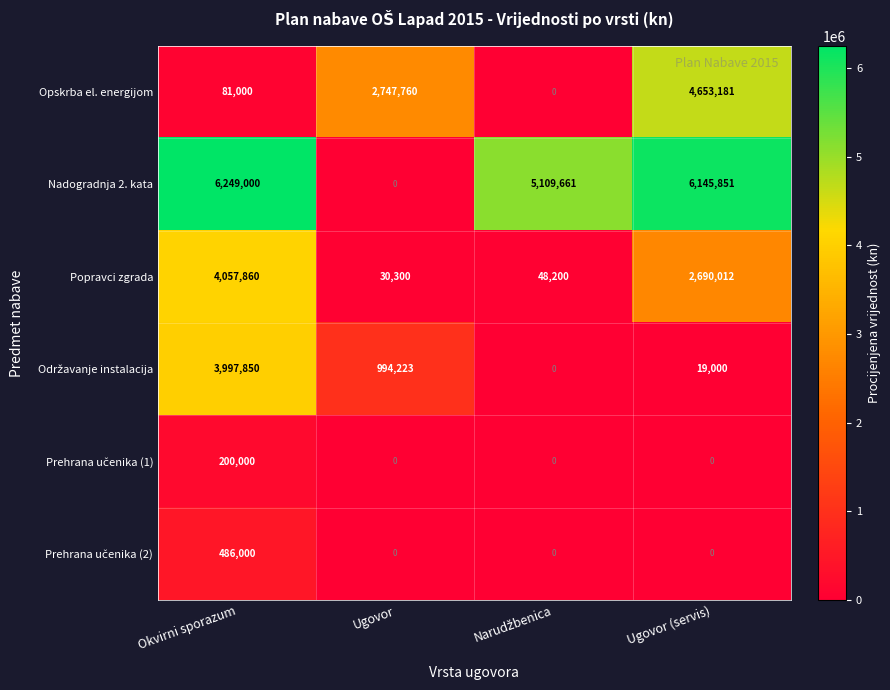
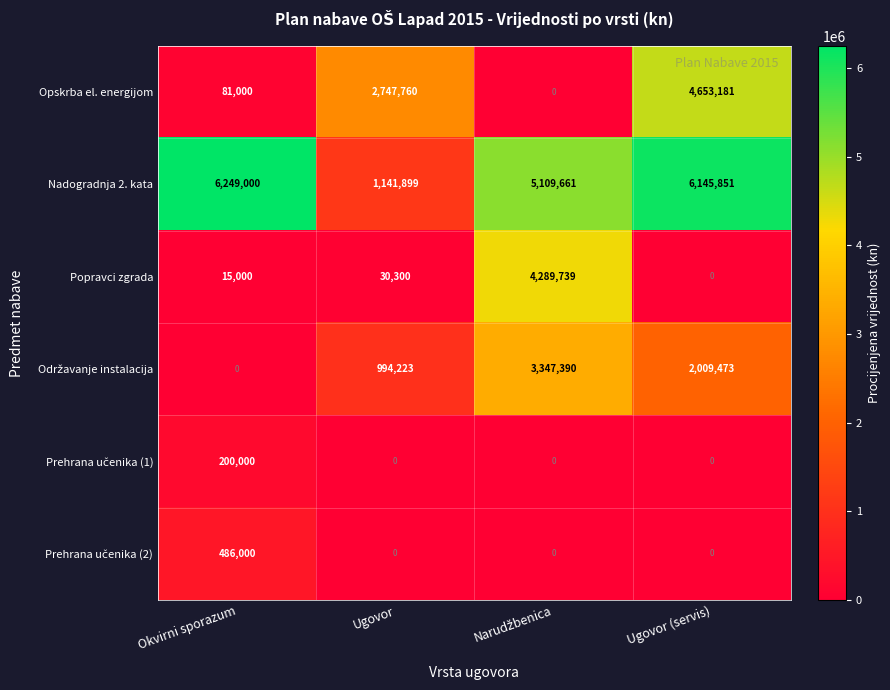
Nadogradnja 2. kata, Ugovor: 0 -> 1,141,899
Popravci zgrada, Okvirni sporazum: 4,057,860 -> 15,000
Popravci zgrada, Narudžbenica: 48,200 -> 4,289,739
Popravci zgrada, Ugovor (servis): 2,690,012 -> 0
Održavanje instalacija, Okvirni sporazum: 3,997,850 -> 0
Održavanje instalacija, Narudžbenica: 0 -> 3,347,390
Održavanje instalacija, Ugovor (servis): 19,000 -> 2,009,473
